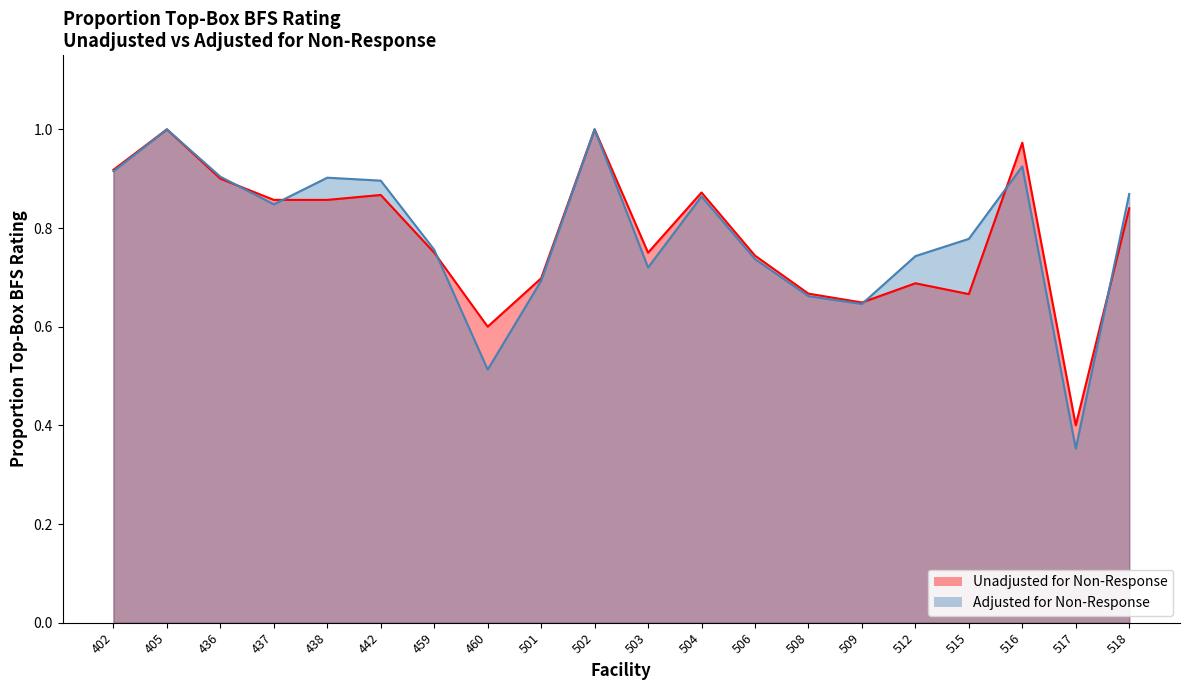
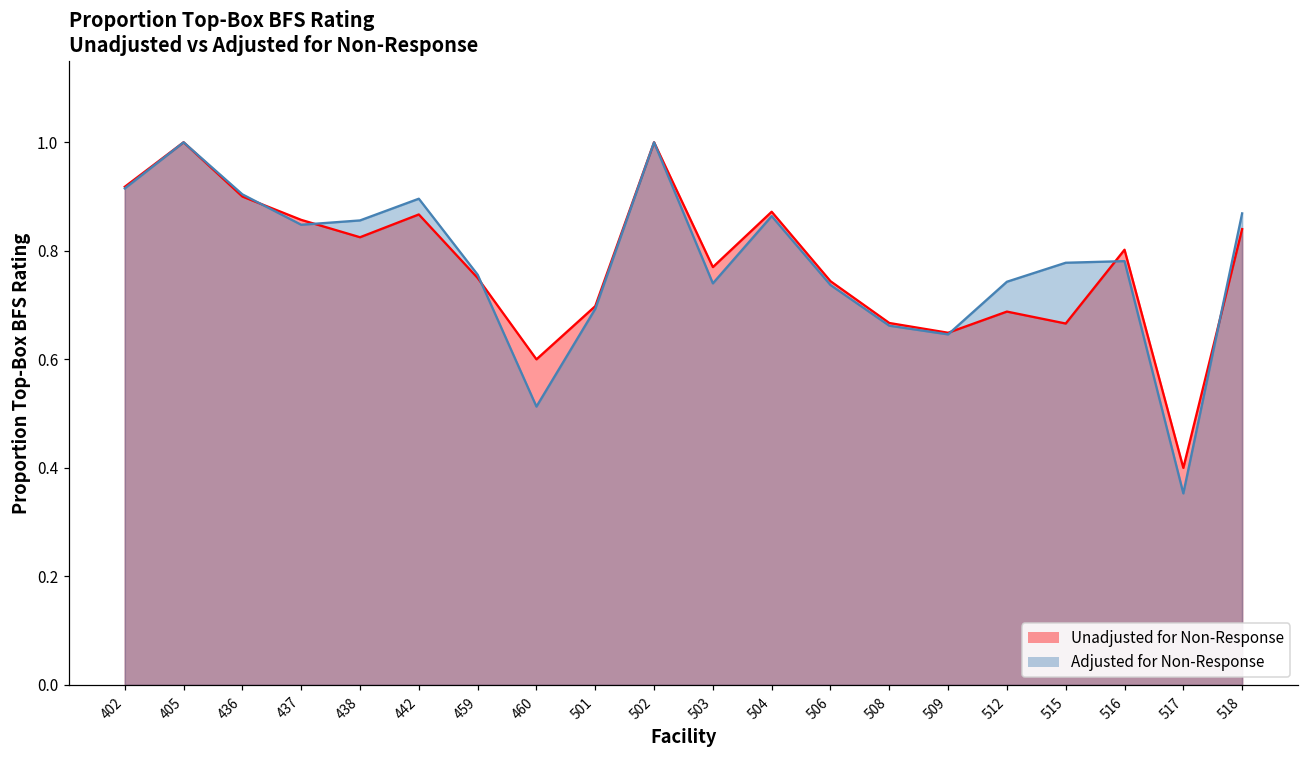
Unadjusted for Non-Response, 438: 0.86 -> 0.83
Adjusted for Non-Response, 438: 0.90 -> 0.86
Unadjusted for Non-Response, 503: 0.75 -> 0.77
Adjusted for Non-Response, 503: 0.72 -> 0.74
Unadjusted for Non-Response, 516: 0.97 -> 0.80
Adjusted for Non-Response, 516: 0.93 -> 0.78
